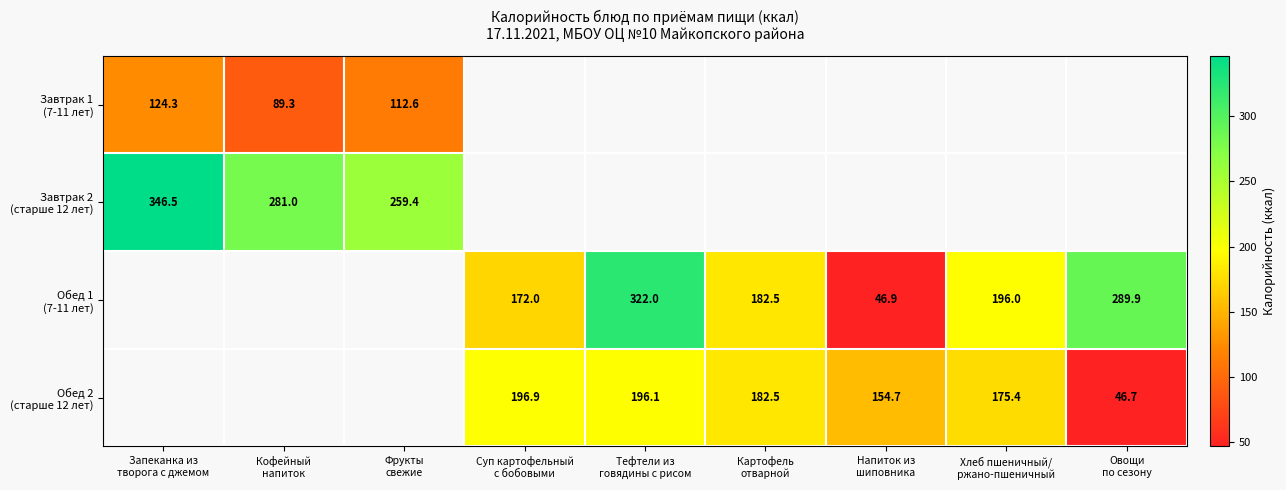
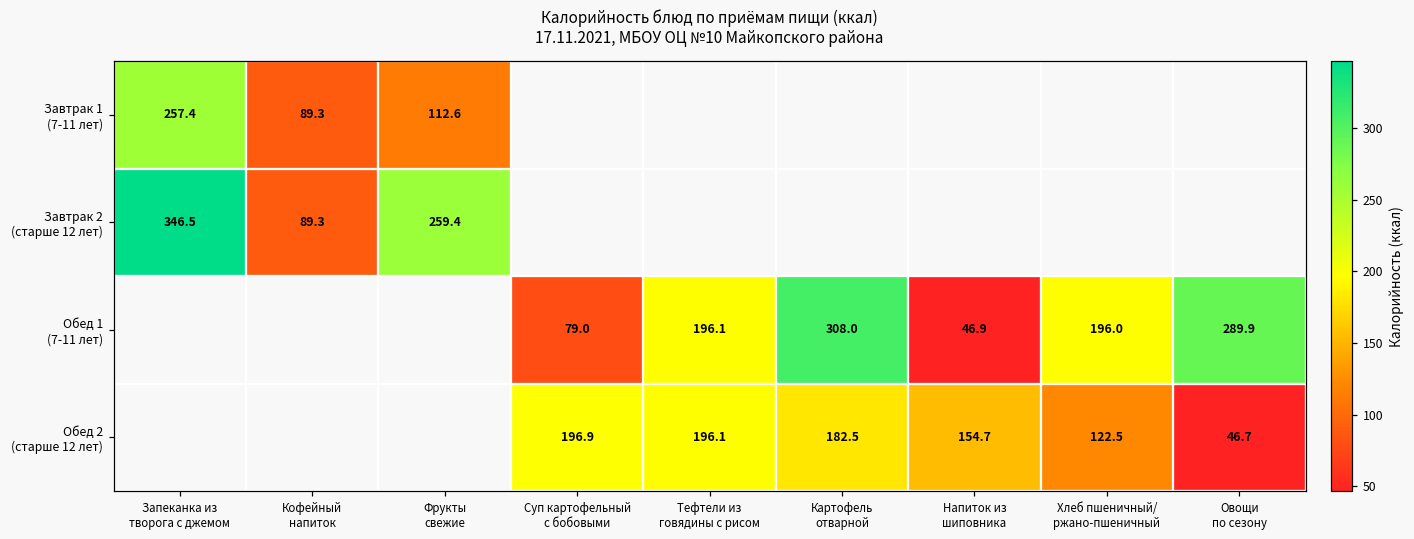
Завтрак 1 (7-11 лет), Запеканка из творога с джемом: 124.3 -> 257.4
Завтрак 2 (старше 12 лет), Кофейный напиток: 281.0 -> 89.3
Обед 1 (7-11 лет), Суп картофельный с бобовыми: 172.0 -> 79.0
Обед 1 (7-11 лет), Тефтели из говядины с рисом: 322.0 -> 196.1
Обед 1 (7-11 лет), Картофель отварной: 182.5 -> 308.0
Обед 2 (старше 12 лет), Хлеб пшеничный/ ржано-пшеничный: 175.4 -> 122.5
